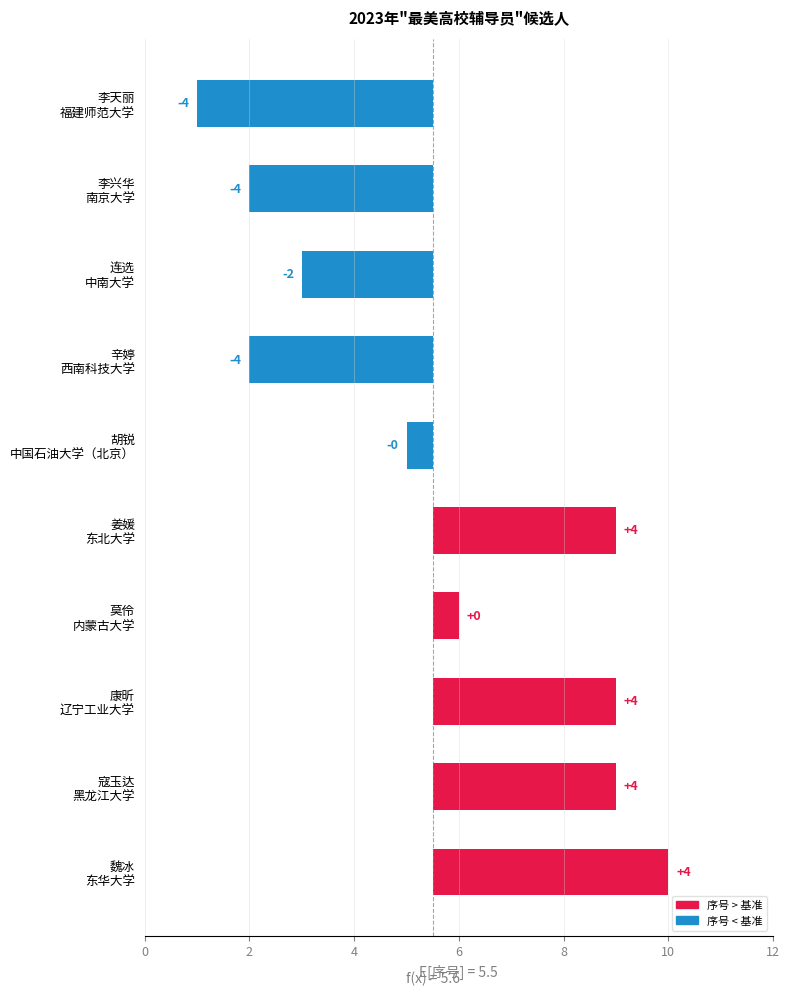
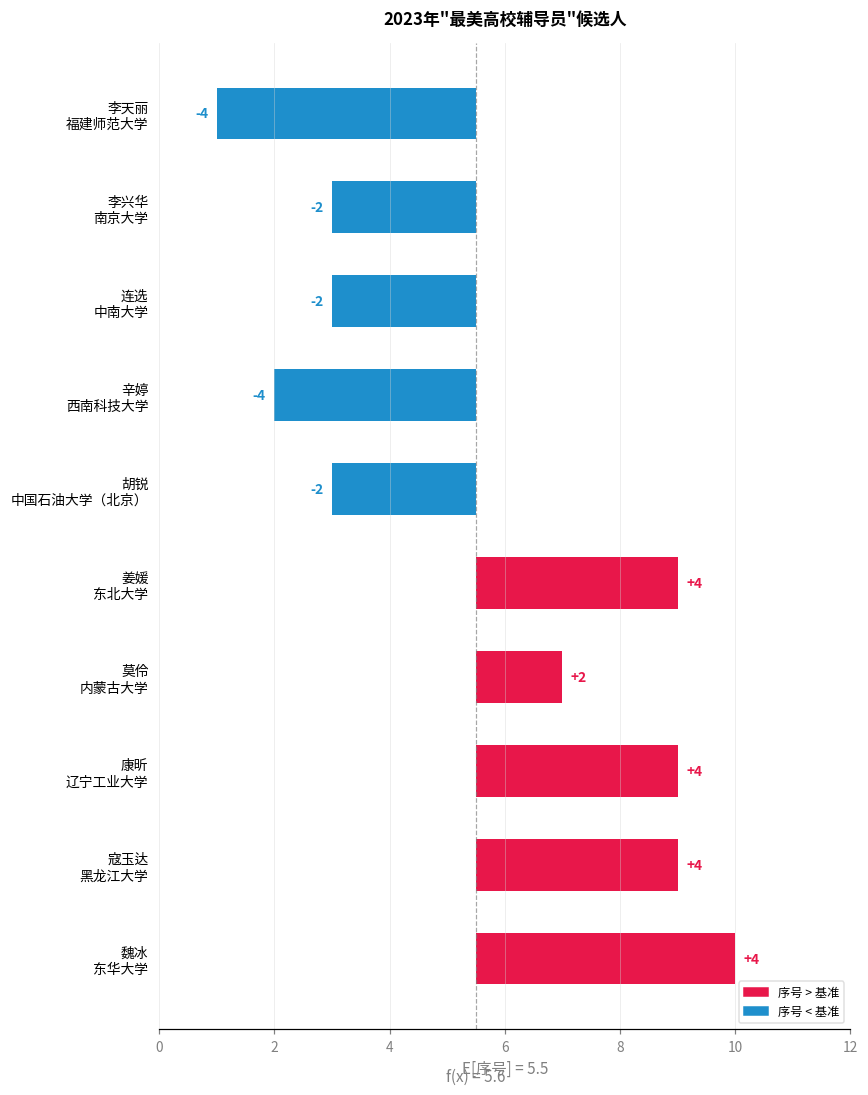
李兴华 南京大学: -4 -> -2
胡锐 中国石油大学（北京）: -0 -> -2
莫伶 内蒙古大学: +0 -> +2
